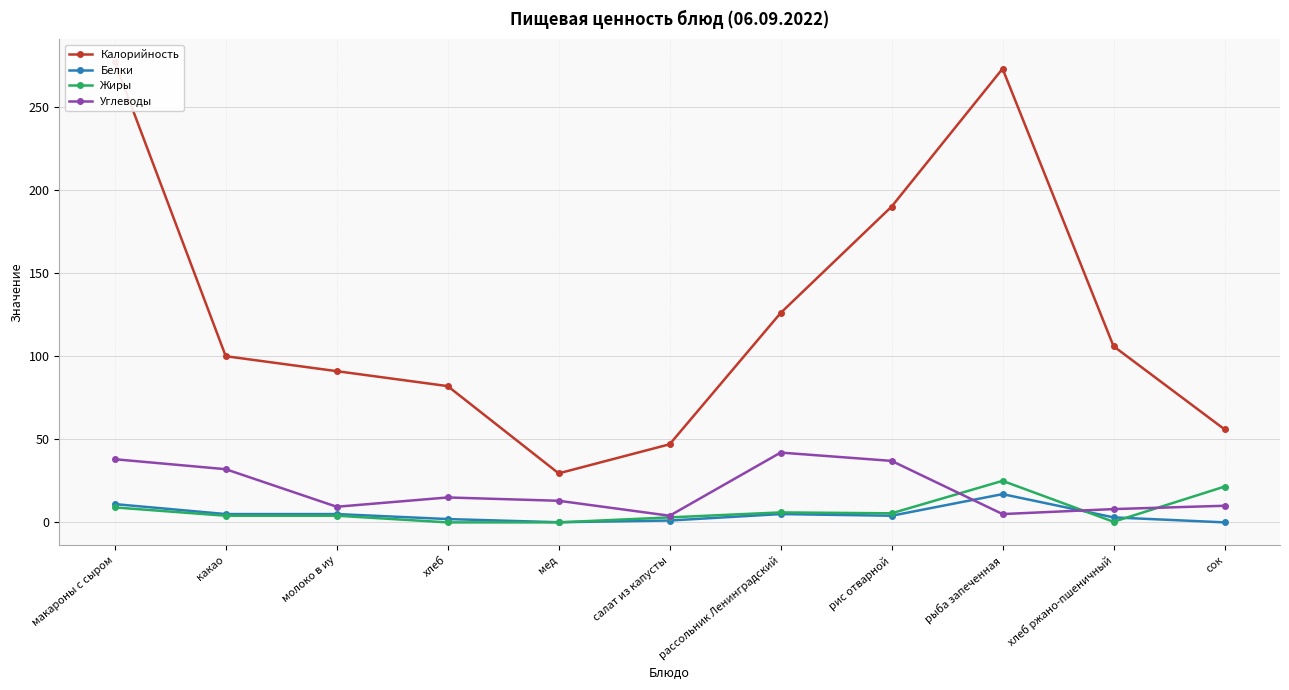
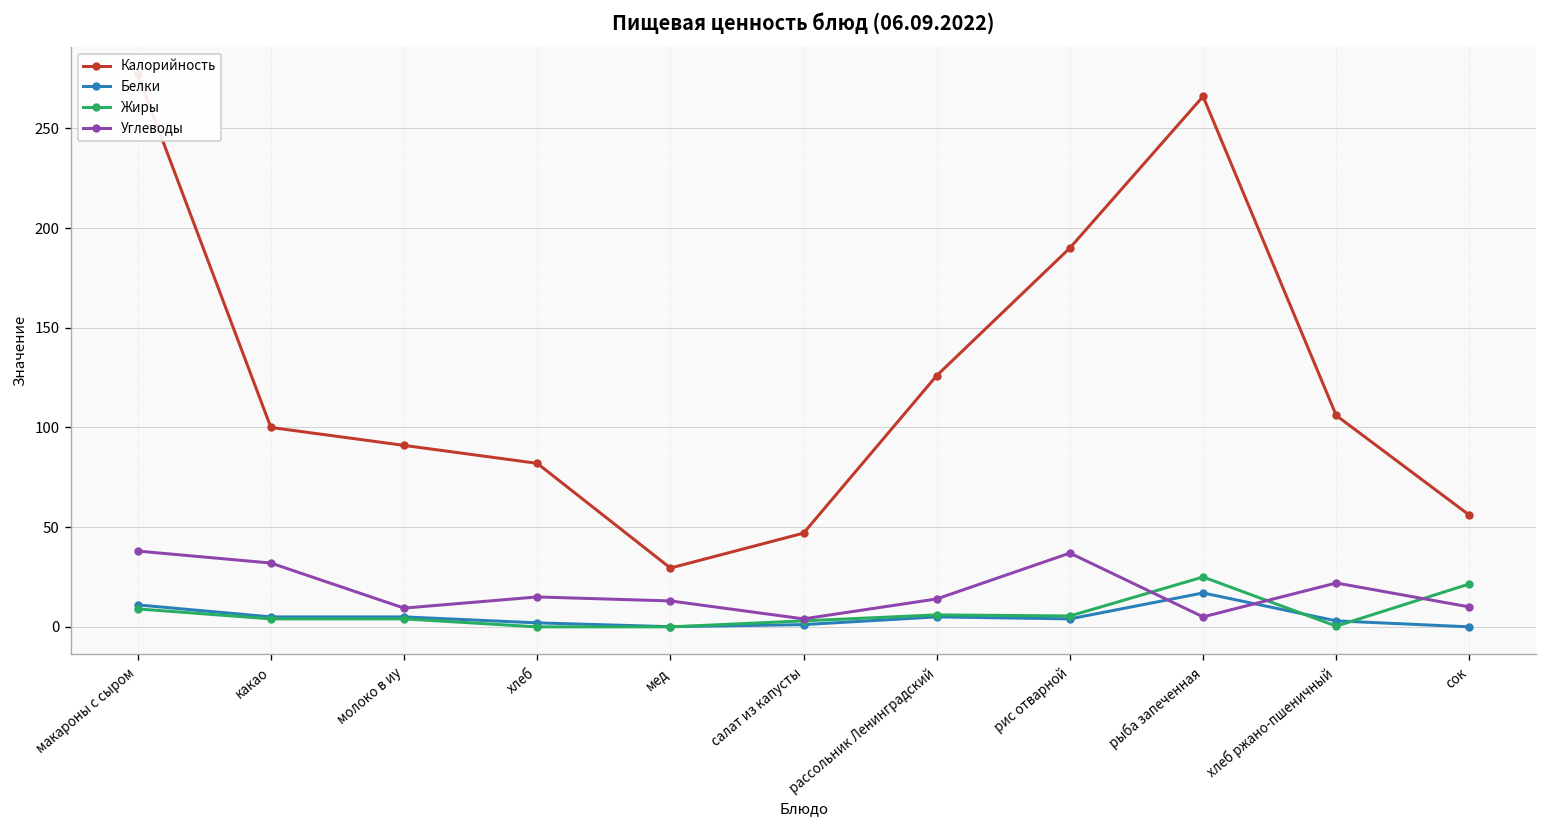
Углеводы, рассольник Ленинградский: 42 -> 14
Калорийность, рыба запеченная: 273 -> 266
Углеводы, хлеб ржано-пшеничный: 8 -> 22
